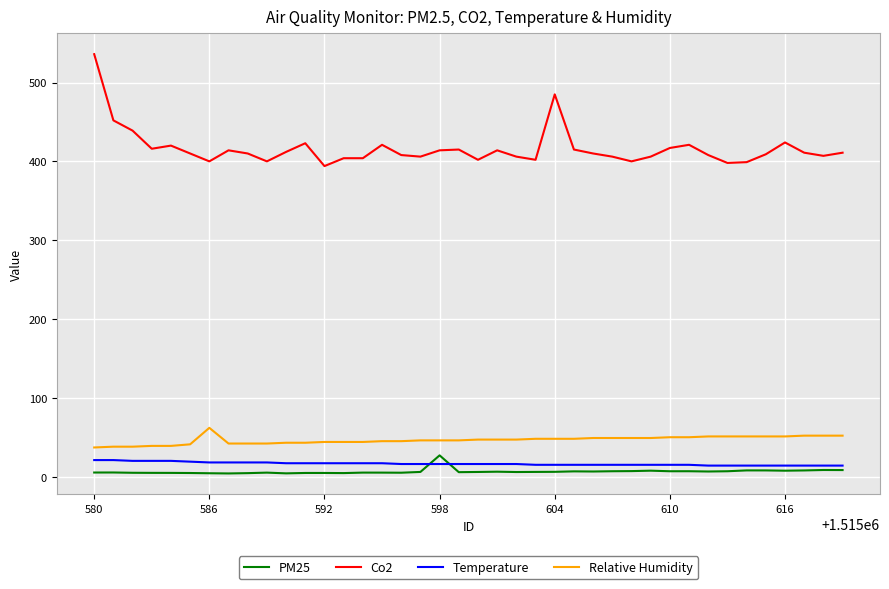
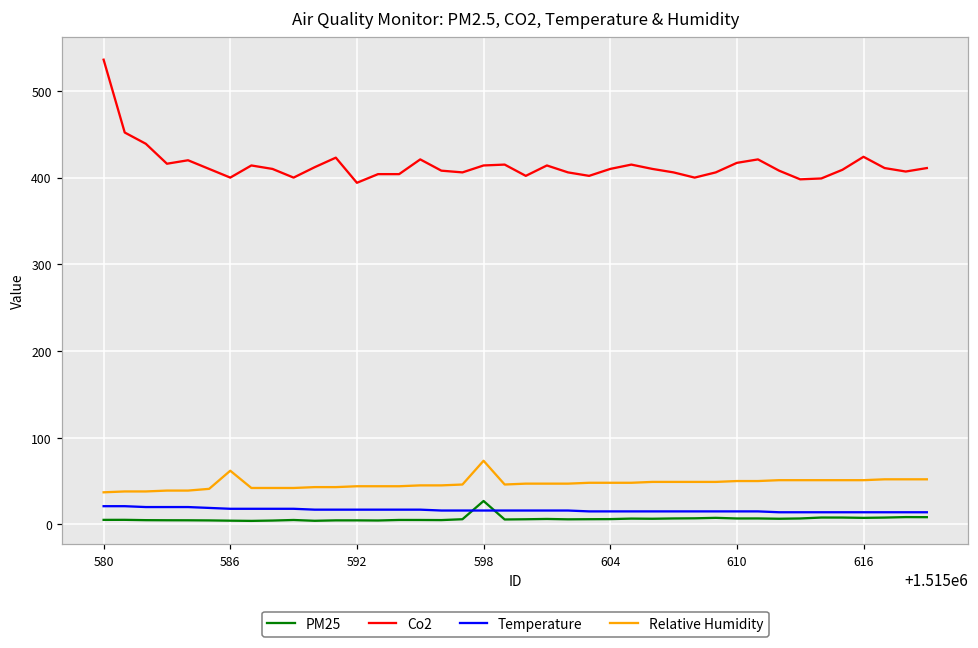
Relative Humidity, 598: 50 -> 70
Co2, 604: 490 -> 410
